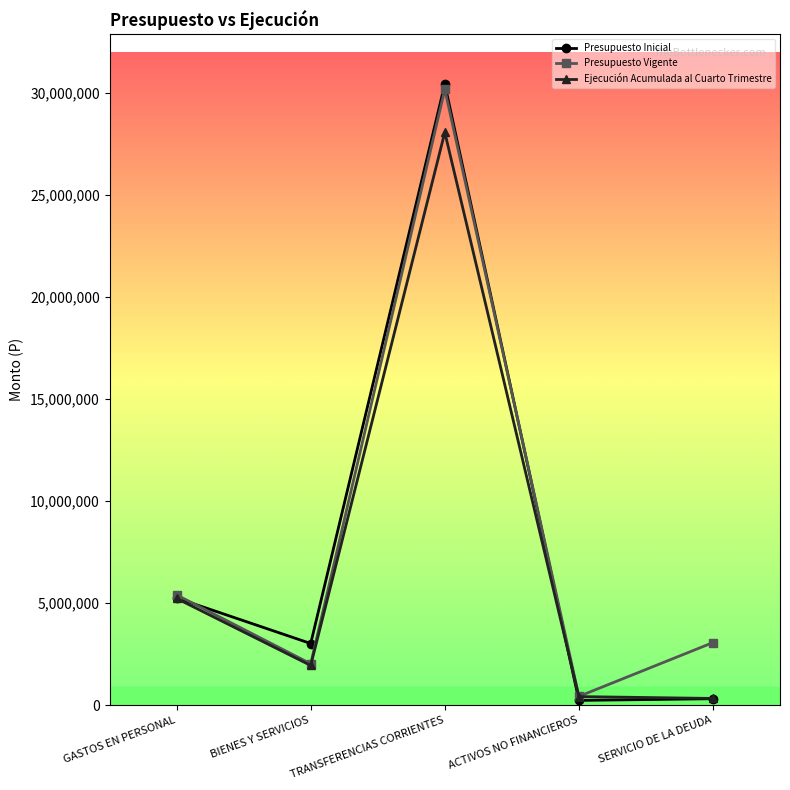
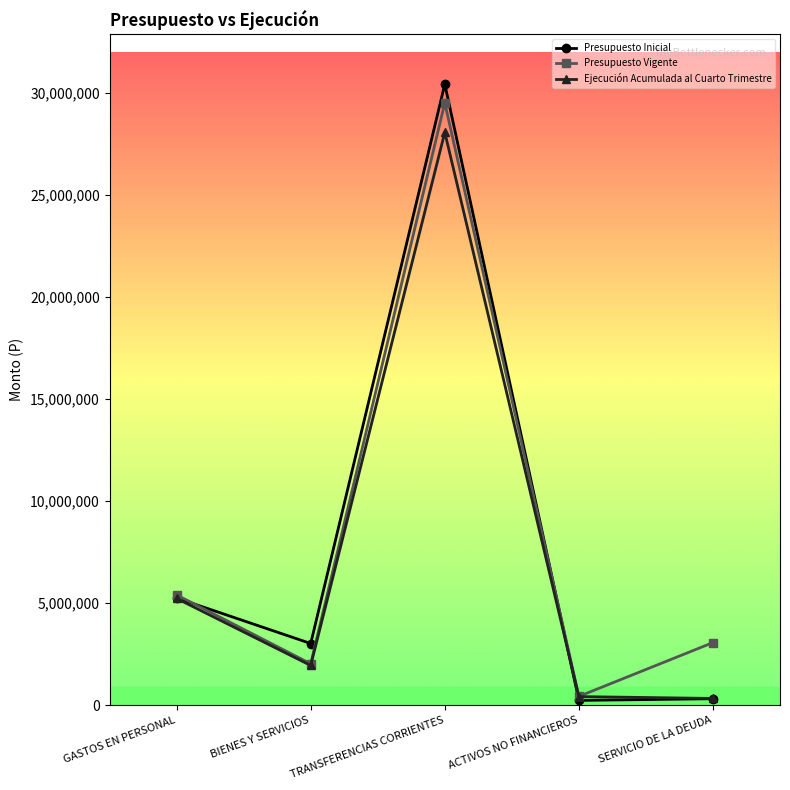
Presupuesto Vigente, TRANSFERENCIAS CORRIENTES: 30,200,000 -> 29,500,000
